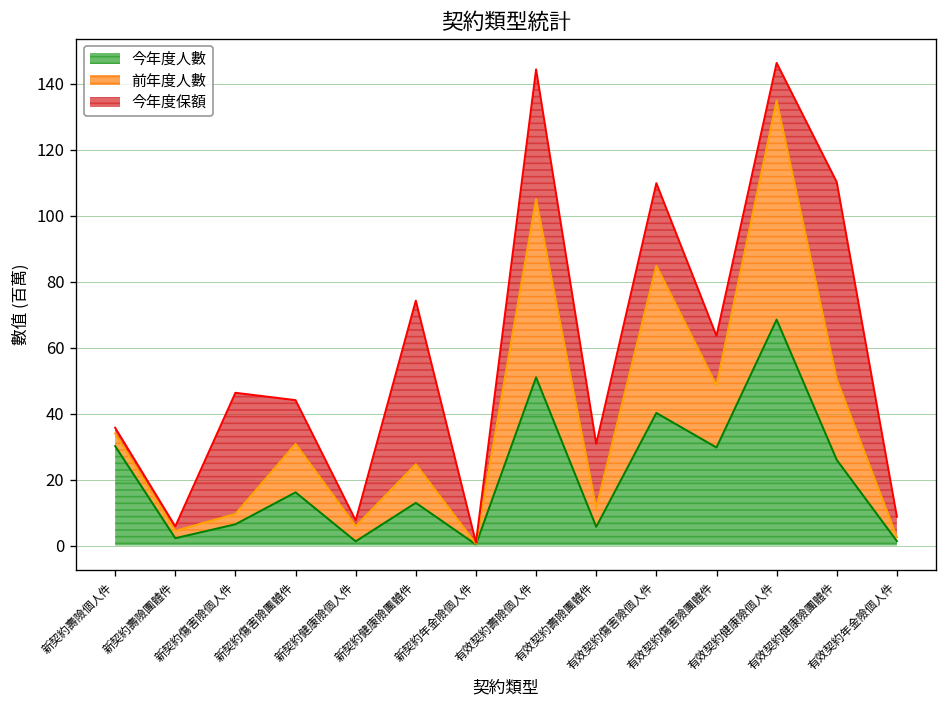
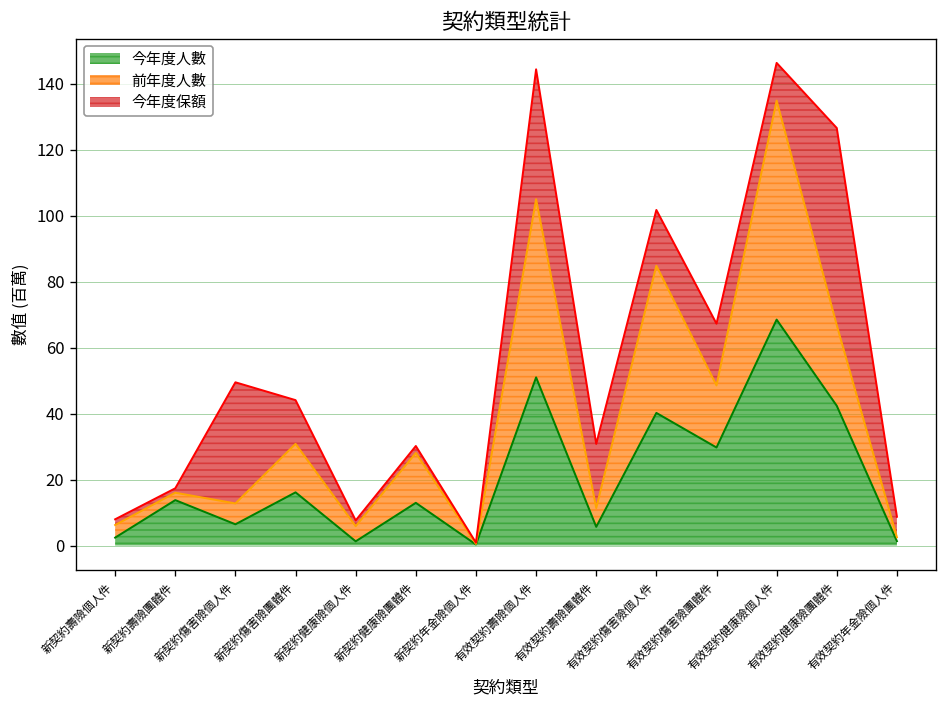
今年度人數, 新契約壽險個人件: 30 -> 2
今年度人數, 新契約壽險團體件: 2 -> 14
前年度人數, 新契約傷害險個人件: 3 -> 6
前年度人數, 新契約健康險團體件: 12 -> 15
今年度保額, 新契約健康險團體件: 50 -> 2
今年度保額, 有效契約傷害險個人件: 25 -> 17
今年度保額, 有效契約傷害險團體件: 15 -> 19
今年度人數, 有效契約健康險團體件: 26 -> 42
